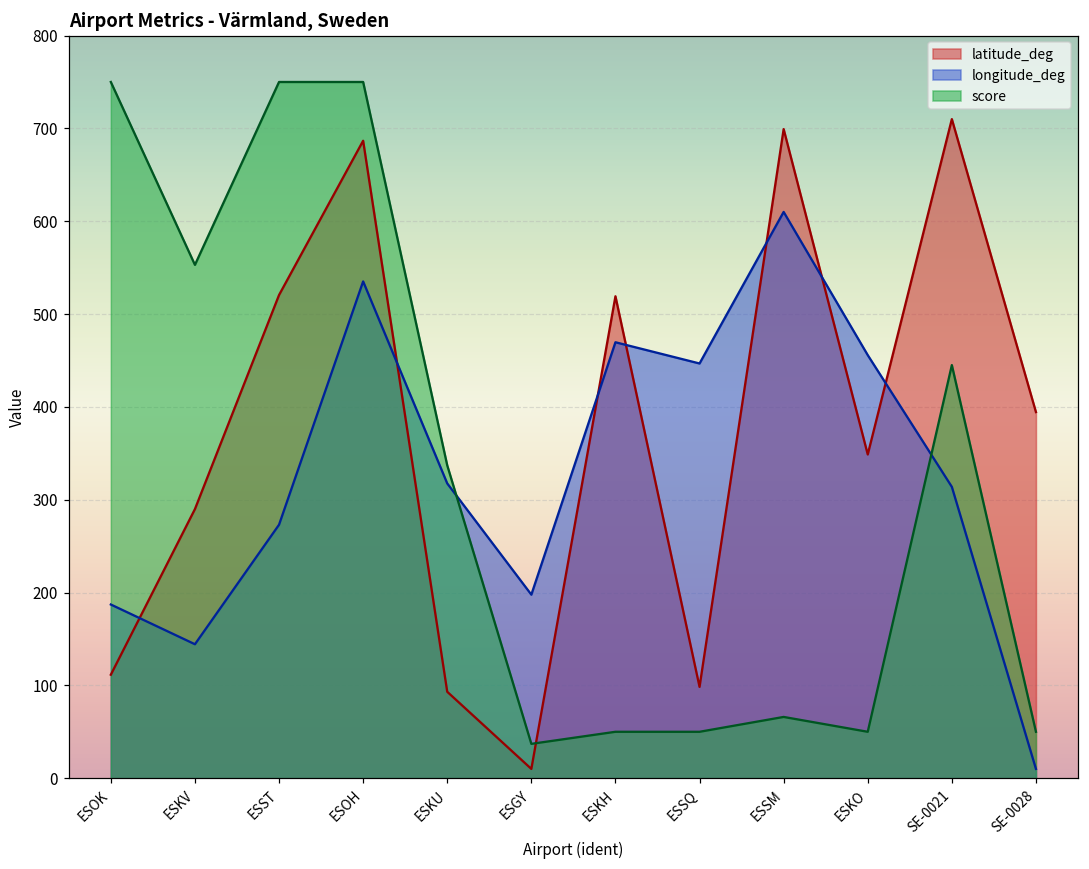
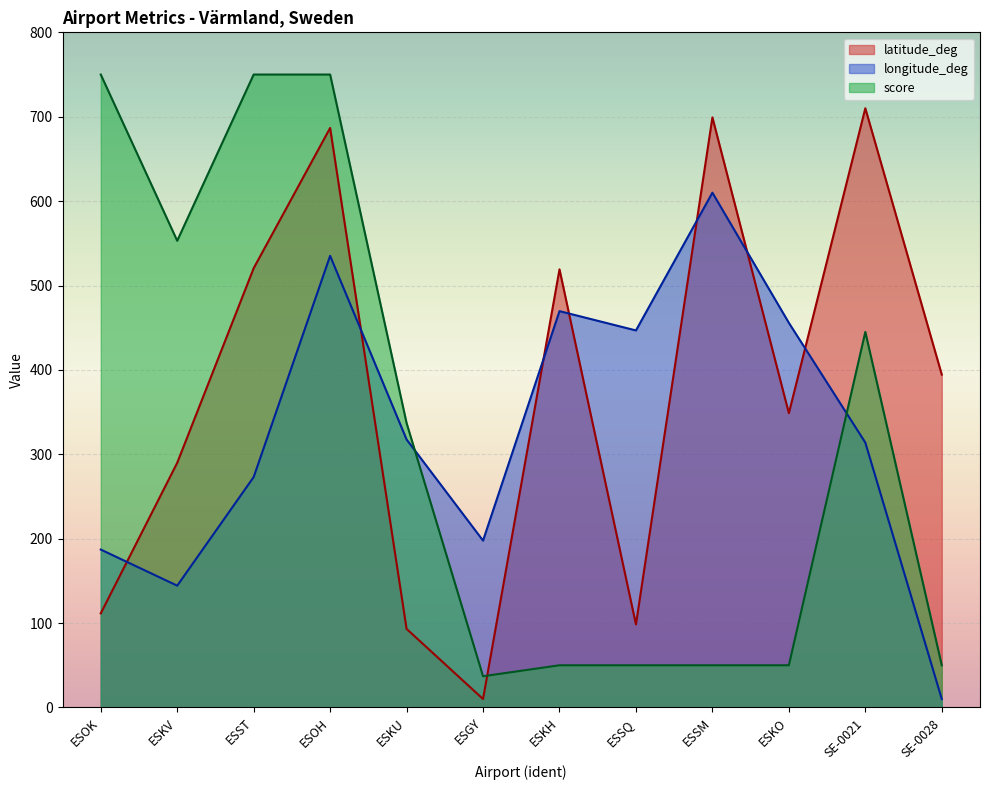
score, ESSM: 70 -> 50
